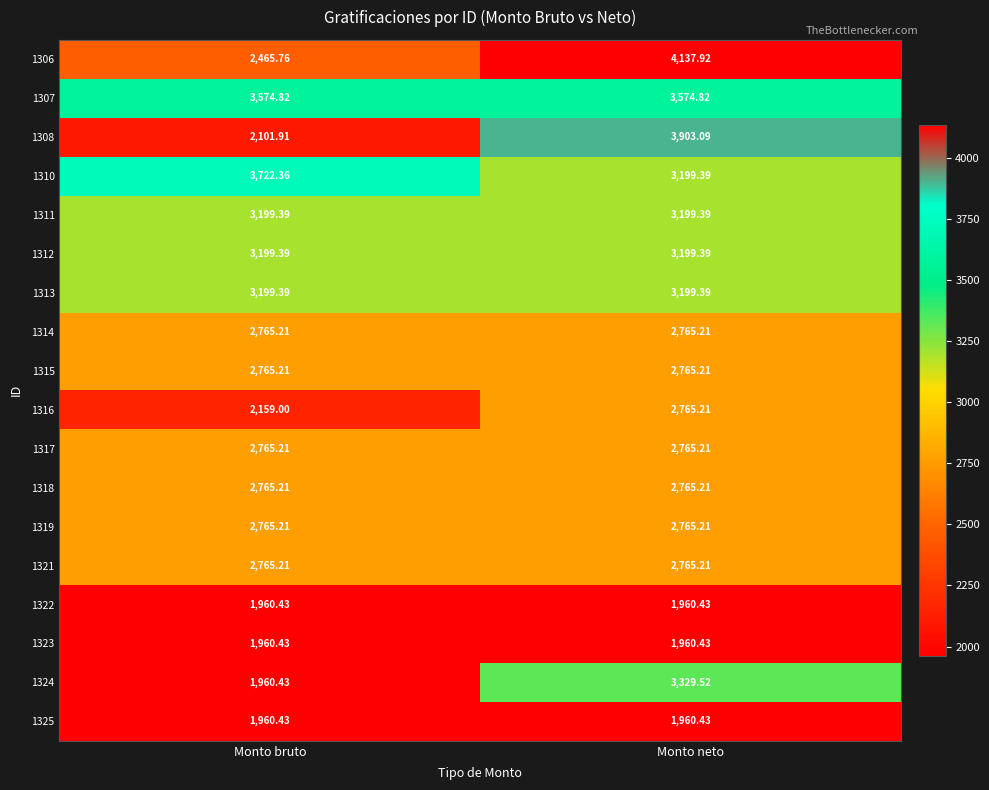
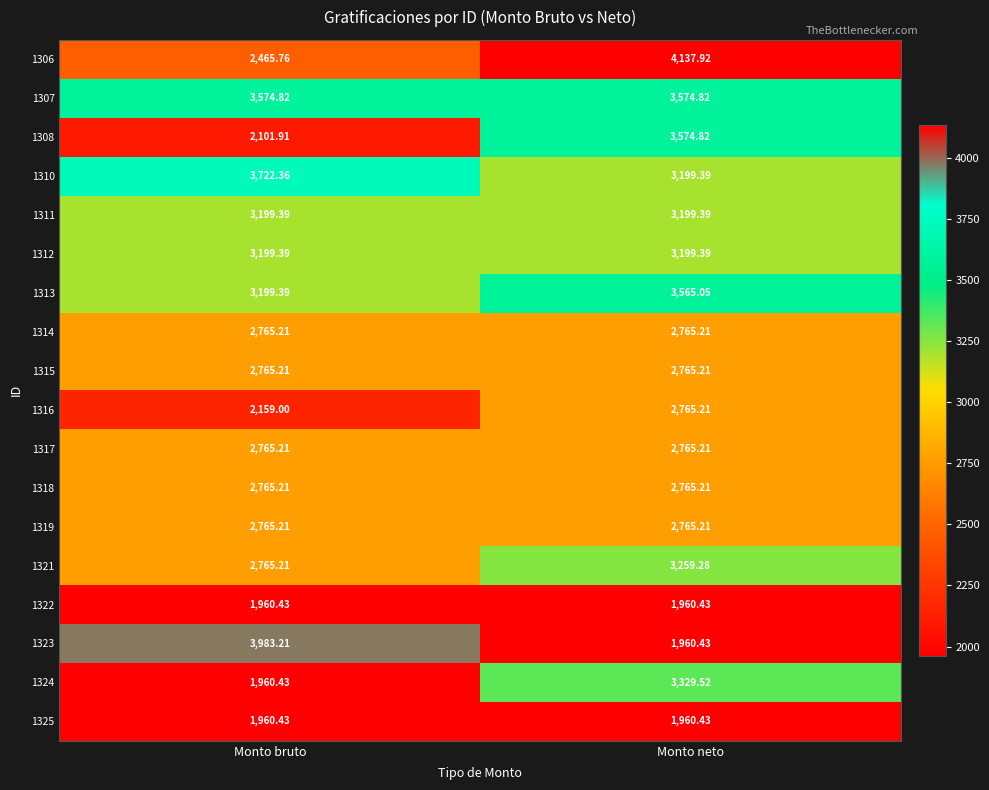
1308, Monto neto: 3,903.09 -> 3,574.82
1313, Monto neto: 3,199.39 -> 3,565.05
1321, Monto neto: 2,765.21 -> 3,259.28
1323, Monto bruto: 1,960.43 -> 3,983.21
